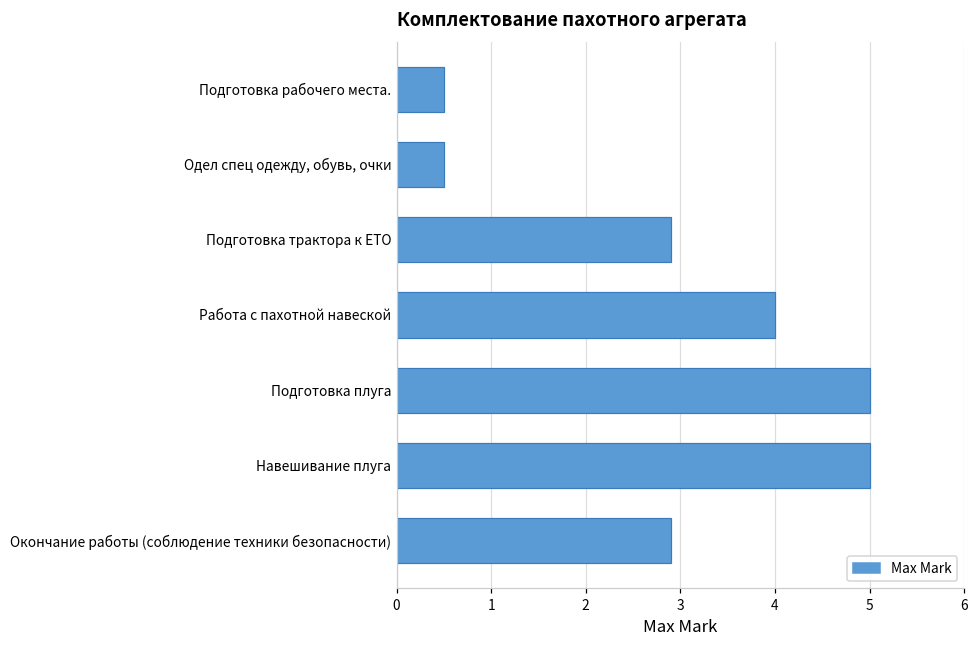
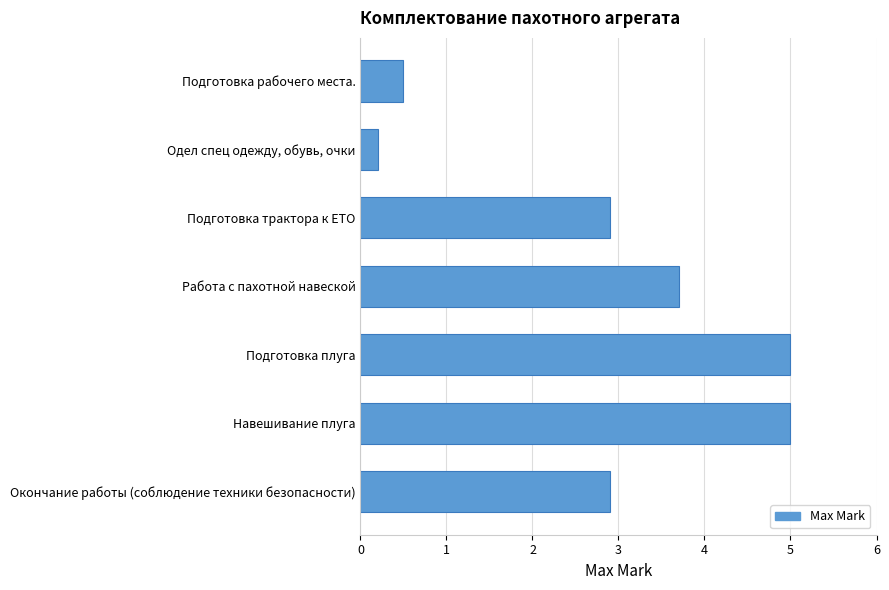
Одел спец одежду, обувь, очки: 0.5 -> 0.2
Работа с пахотной навеской: 4.0 -> 3.7
